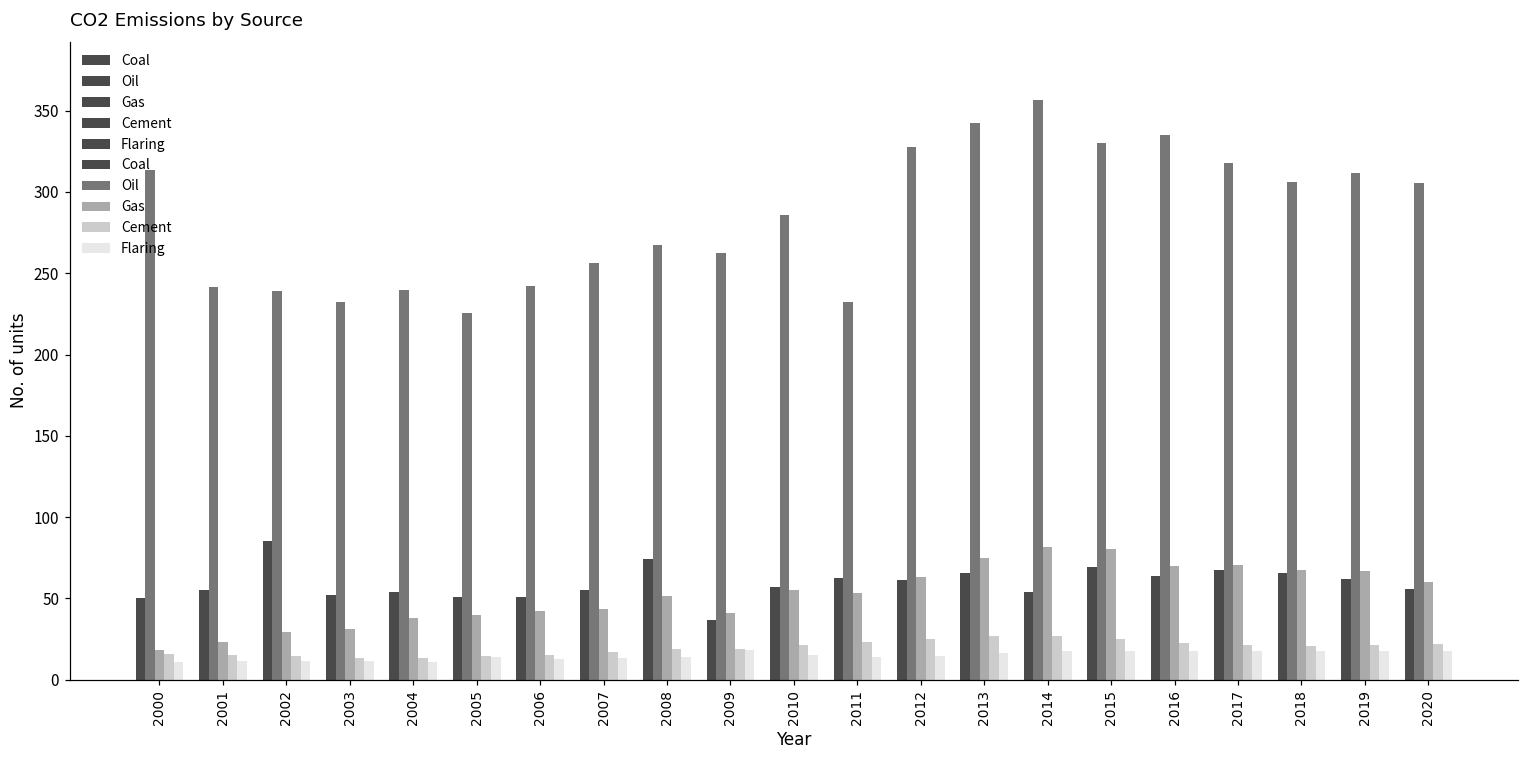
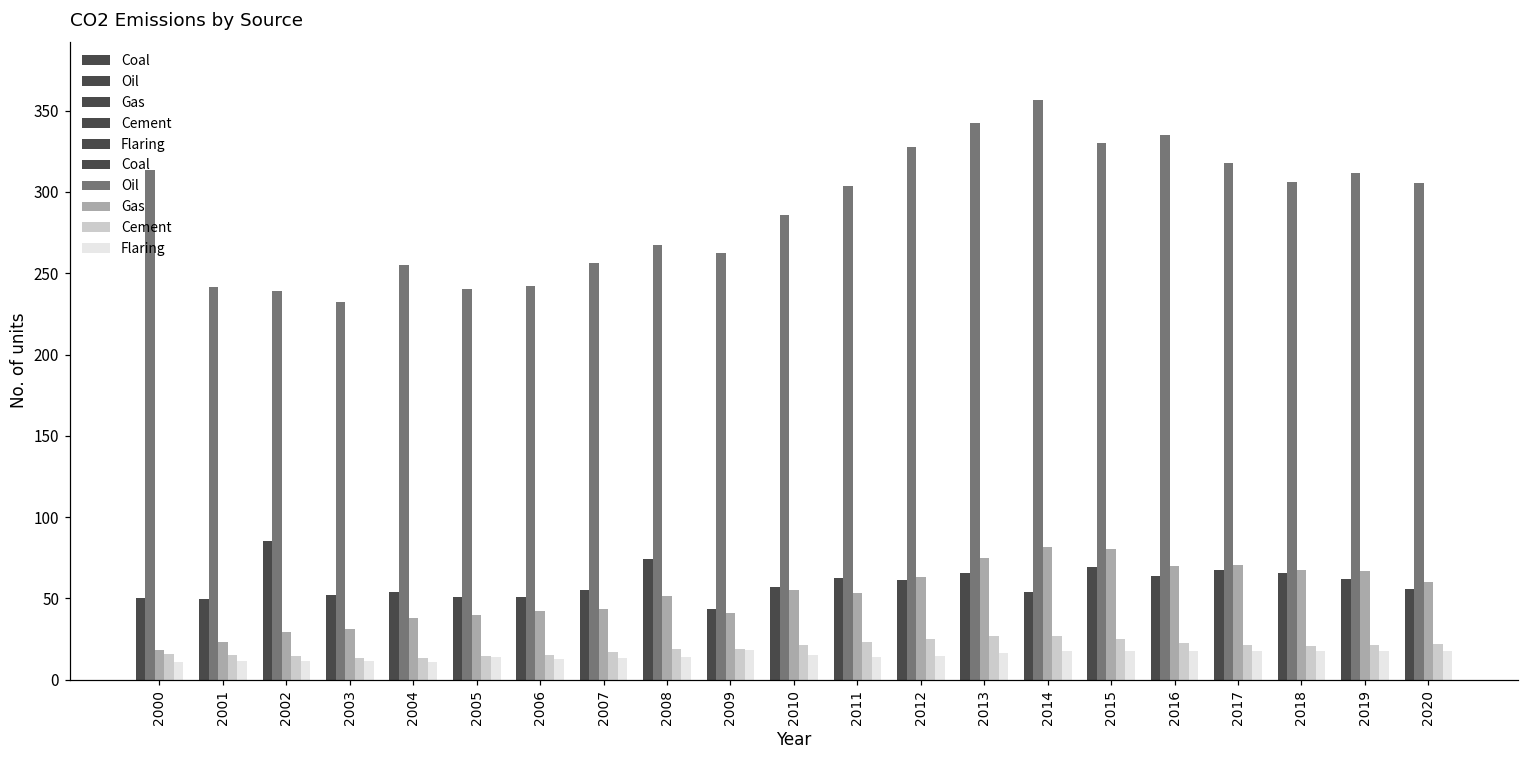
Coal, 2001: 55 -> 49
Oil, 2004: 240 -> 255
Oil, 2005: 226 -> 240
Coal, 2009: 37 -> 44
Oil, 2011: 232 -> 304
